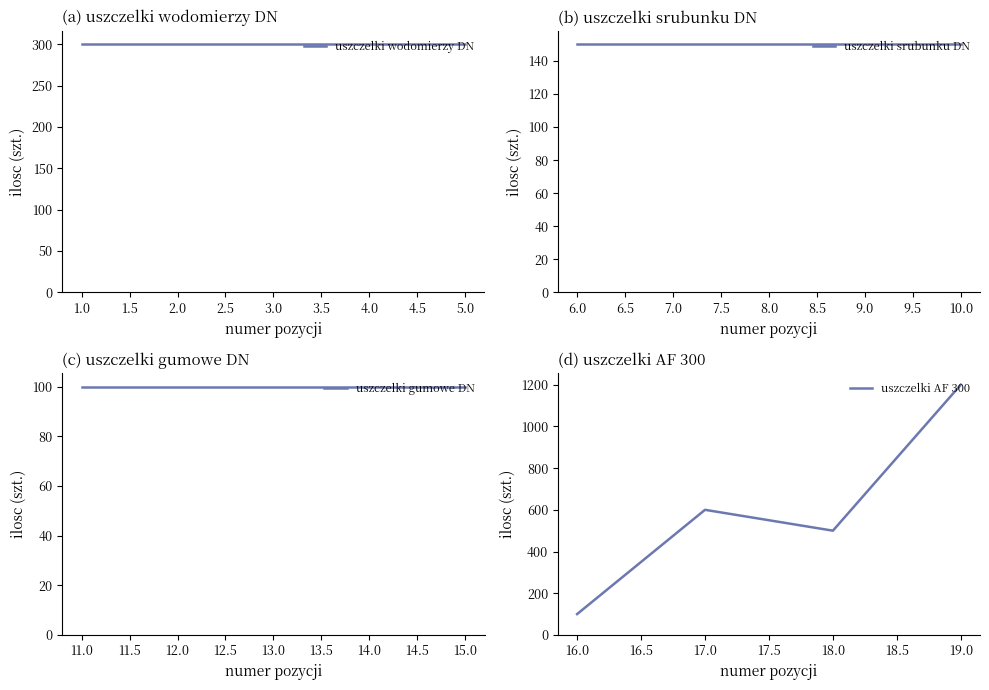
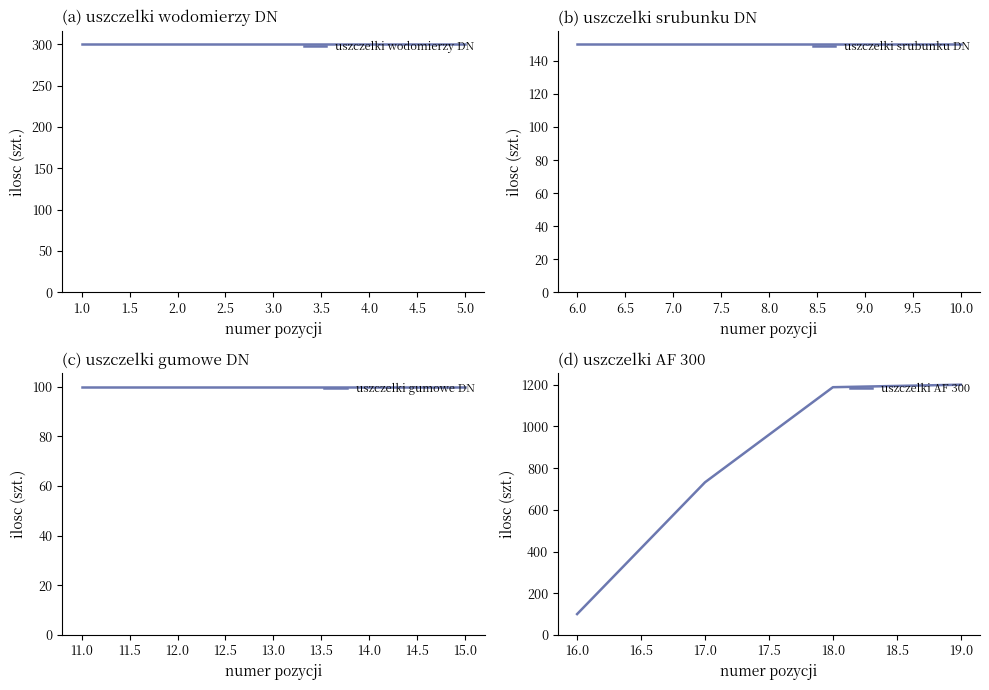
(d) uszczelki AF 300, 17.0: 600 -> 730
(d) uszczelki AF 300, 18.0: 500 -> 1190
